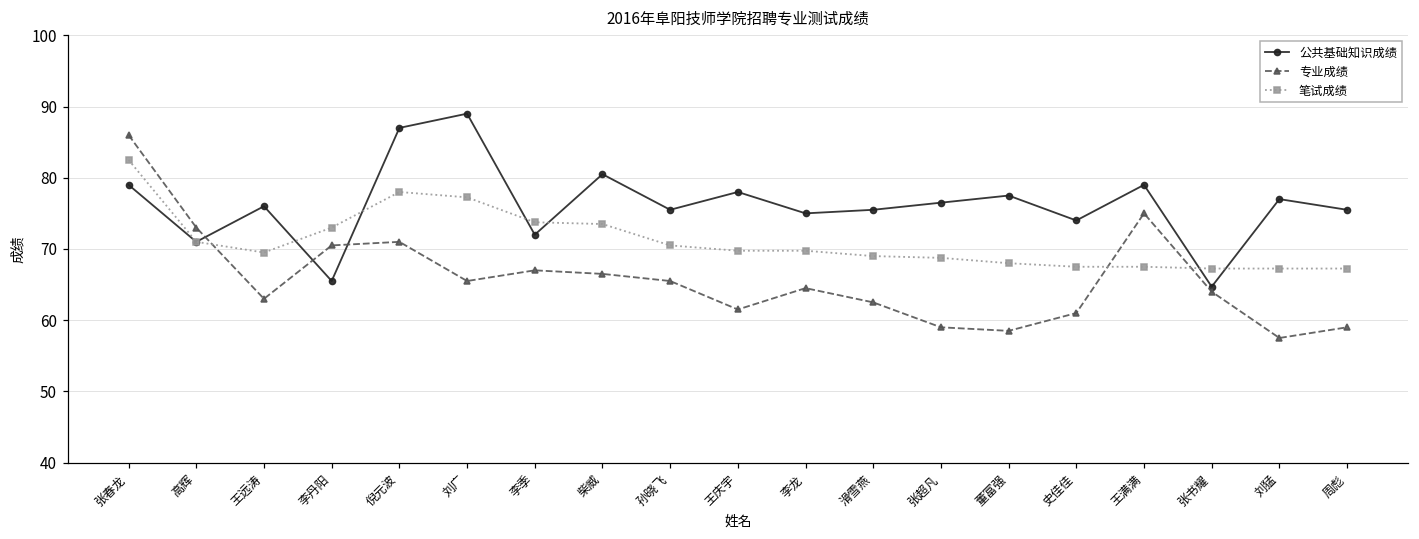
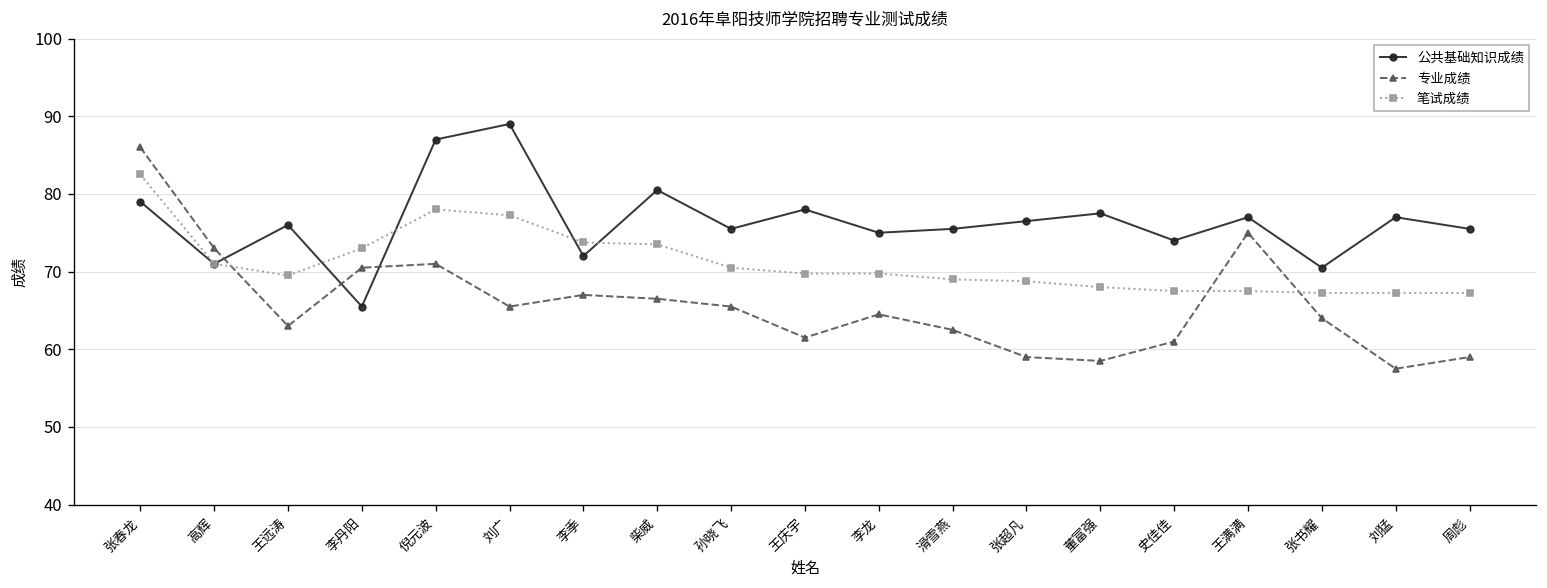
公共基础知识成绩, 王满满: 79 -> 77
公共基础知识成绩, 张书耀: 65 -> 71
